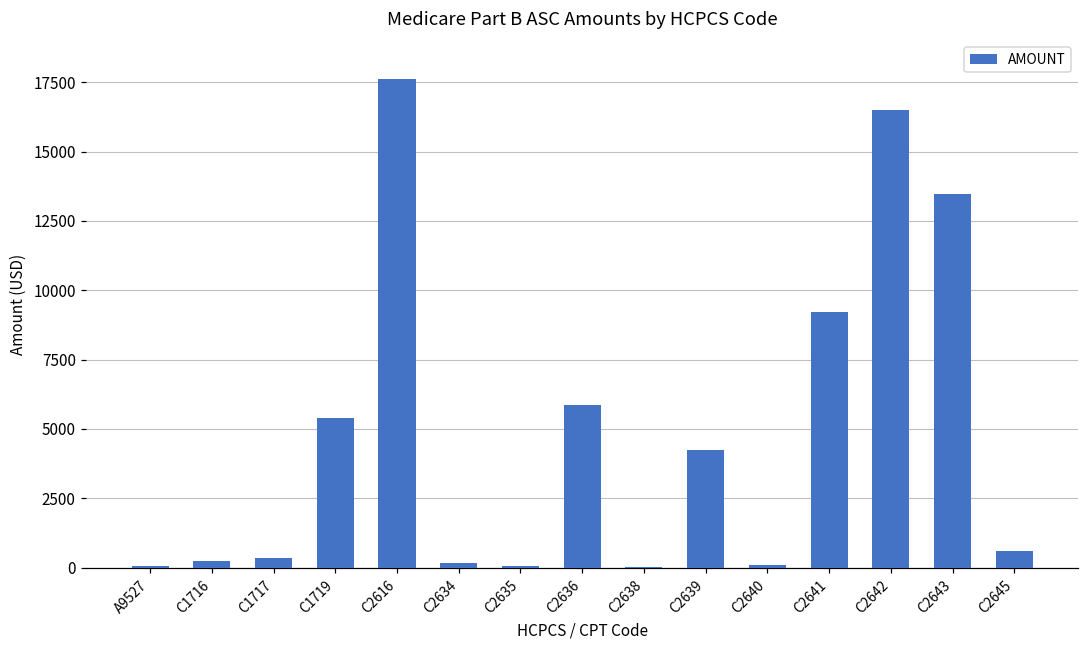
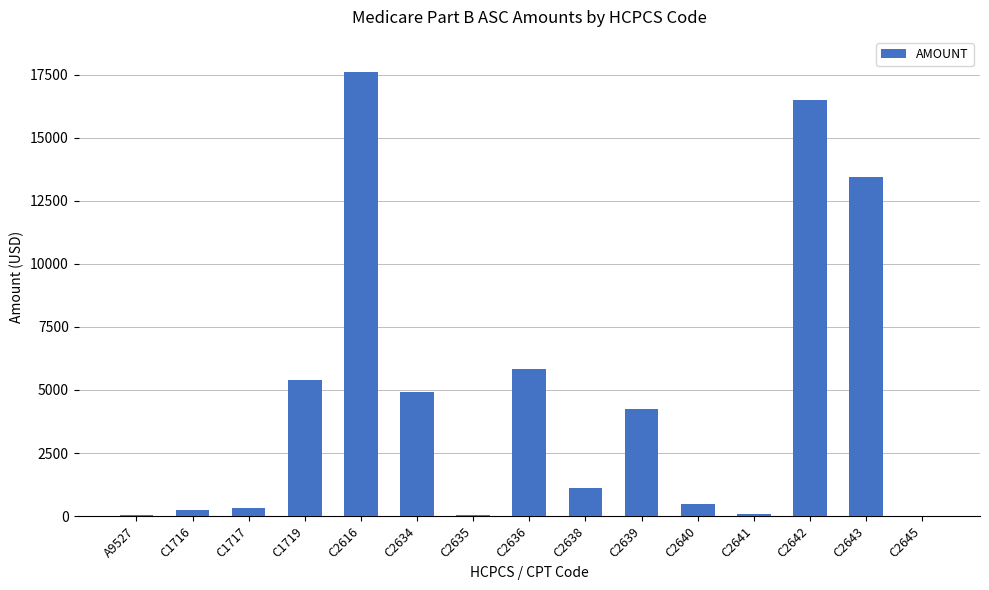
C2634: 200 -> 4900
C2638: 0 -> 1100
C2640: 100 -> 500
C2641: 9200 -> 100
C2645: 600 -> 0
